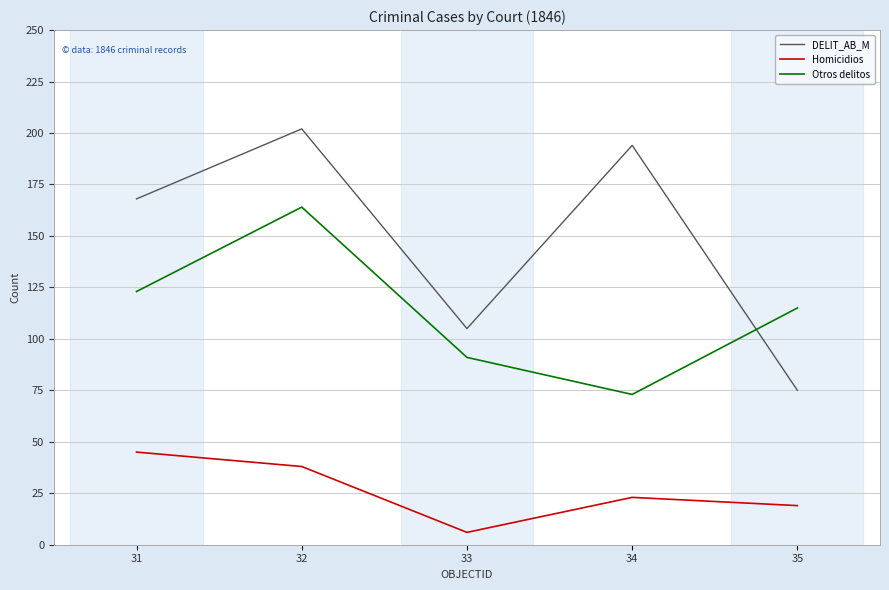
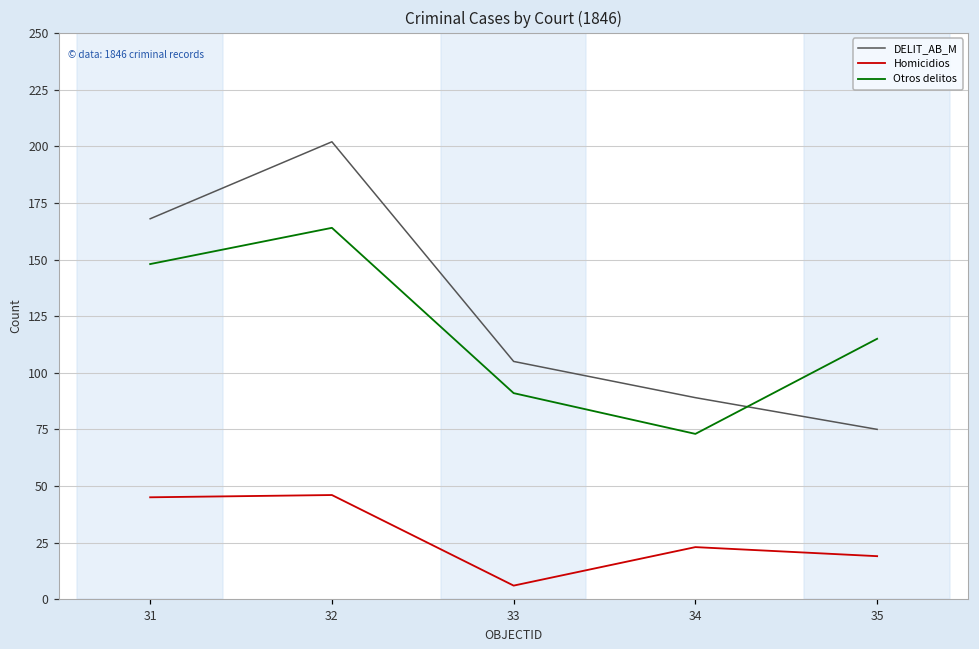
Otros delitos, 31: 123 -> 148
Homicidios, 32: 38 -> 46
DELIT_AB_M, 34: 194 -> 89
